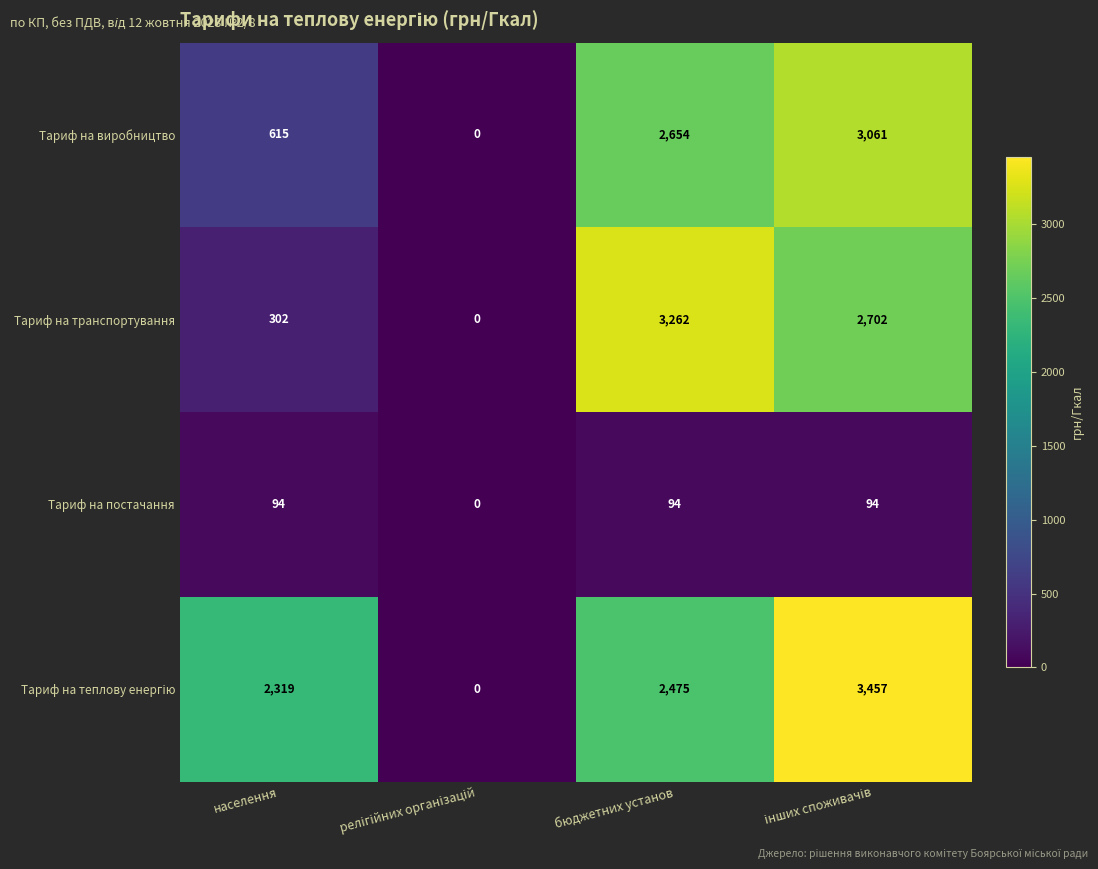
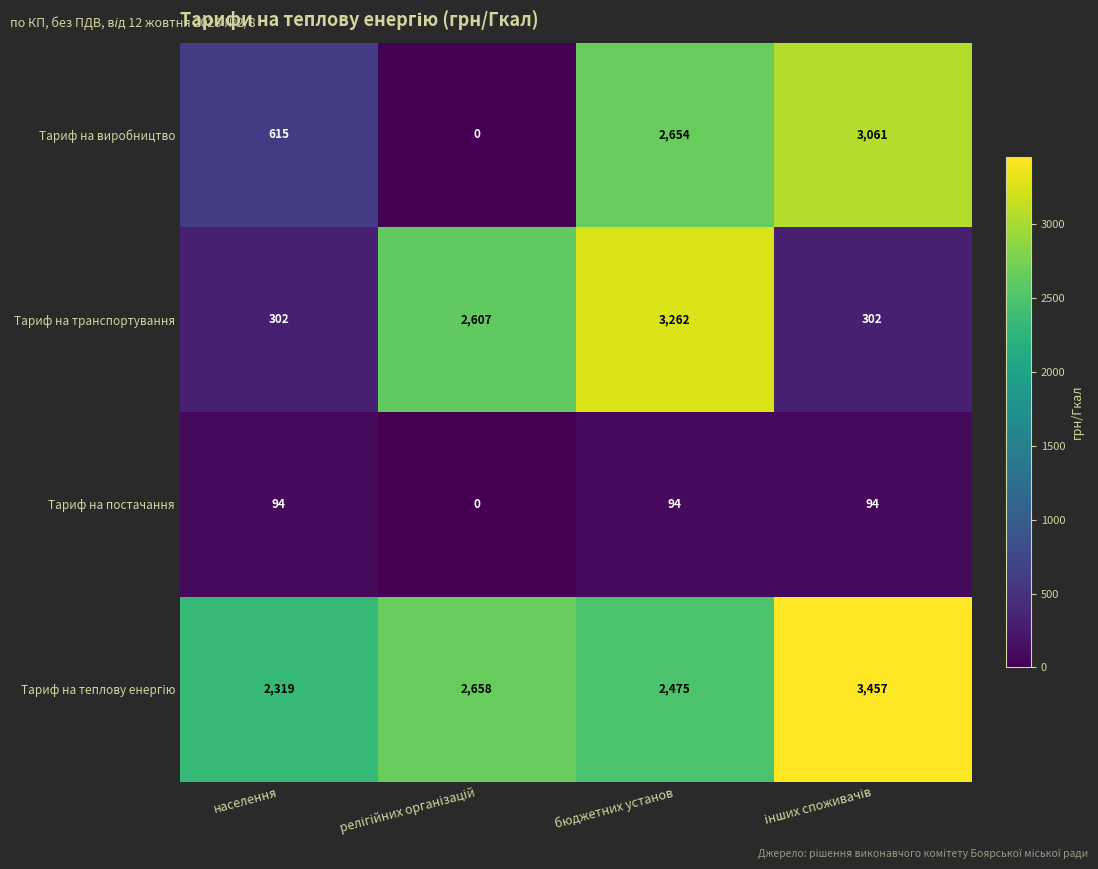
Тариф на транспортування, релігійних організацій: 0 -> 2,607
Тариф на транспортування, інших споживачів: 2,702 -> 302
Тариф на теплову енергію, релігійних організацій: 0 -> 2,658
